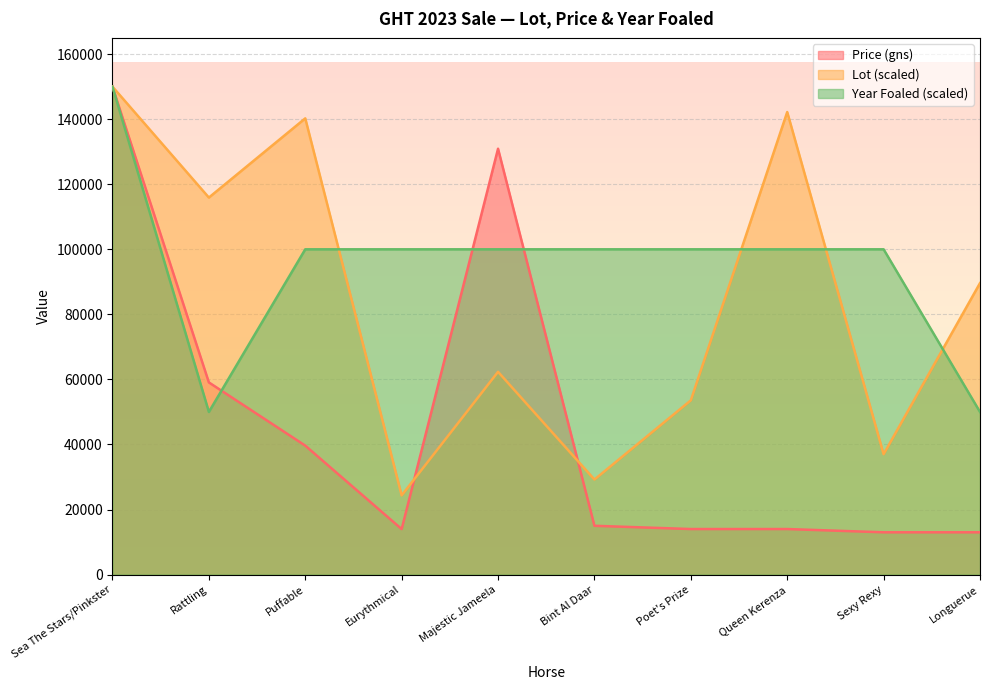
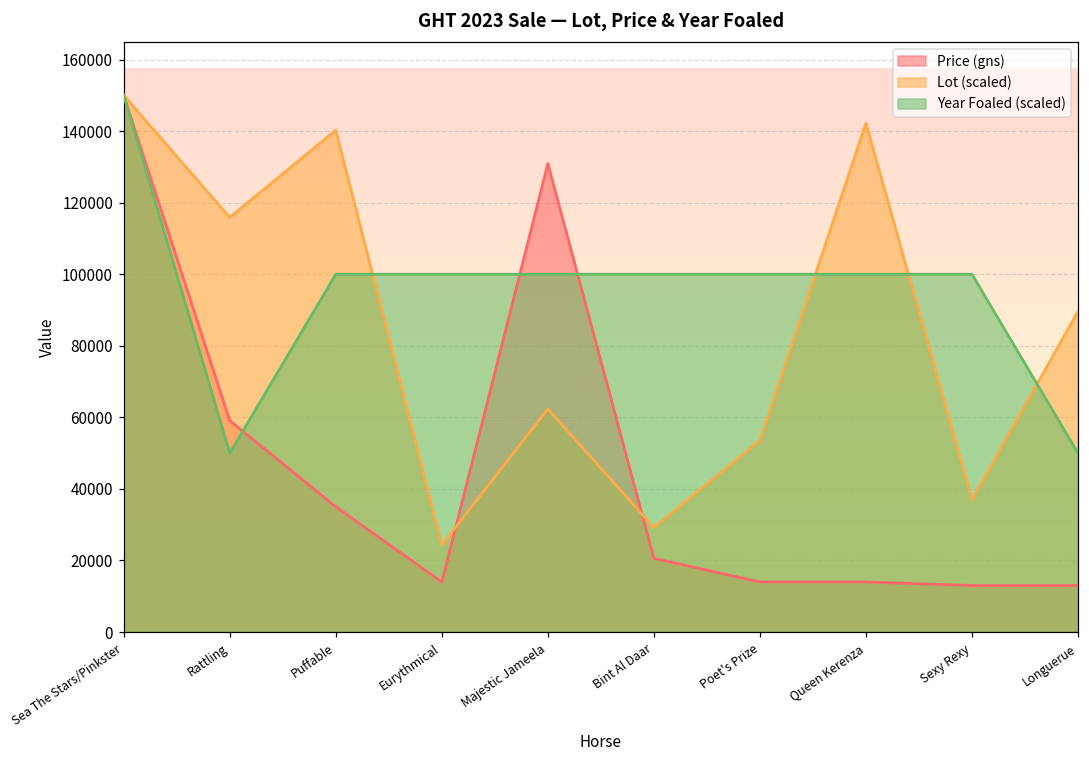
Price (gns), Puffable: 40000 -> 35000
Price (gns), Bint Al Daar: 15000 -> 21000
